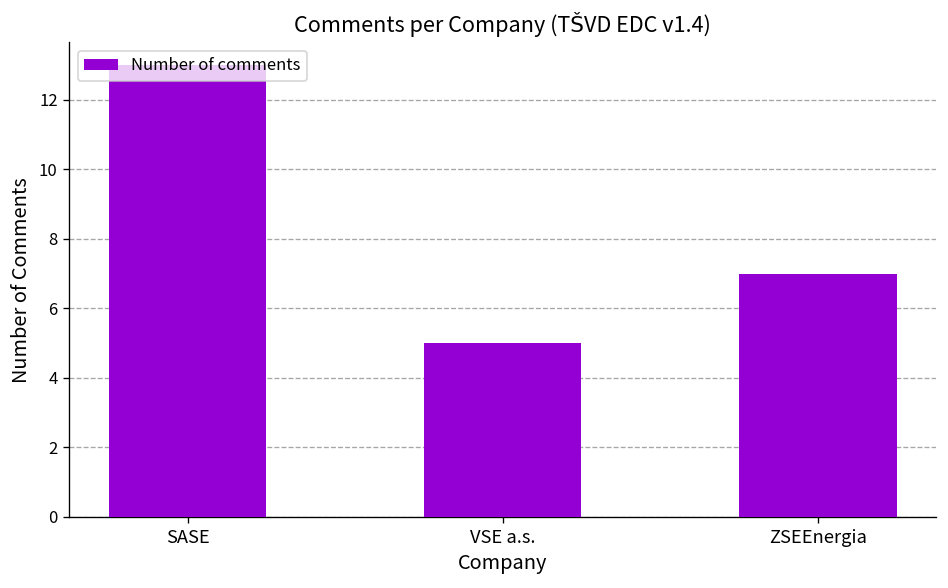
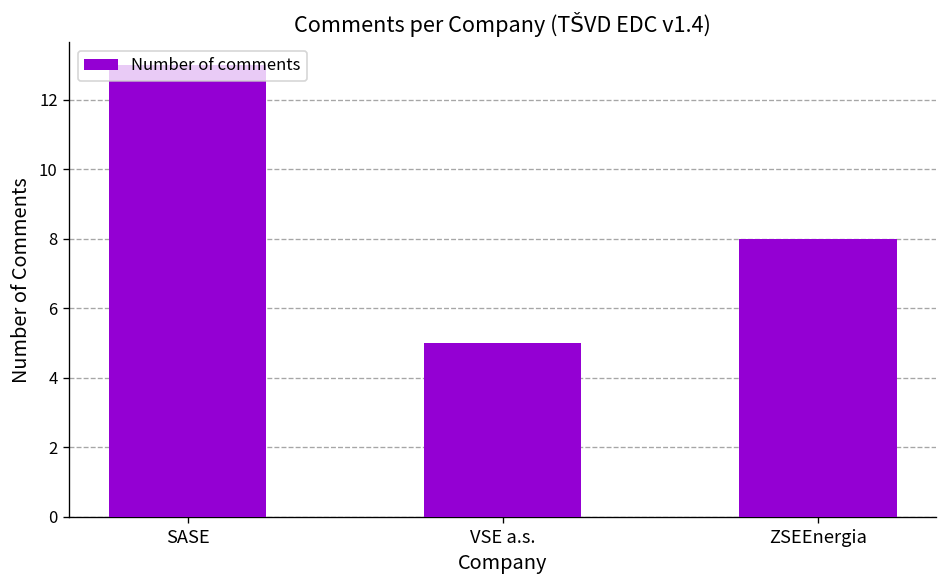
ZSEEnergia: 7 -> 8
